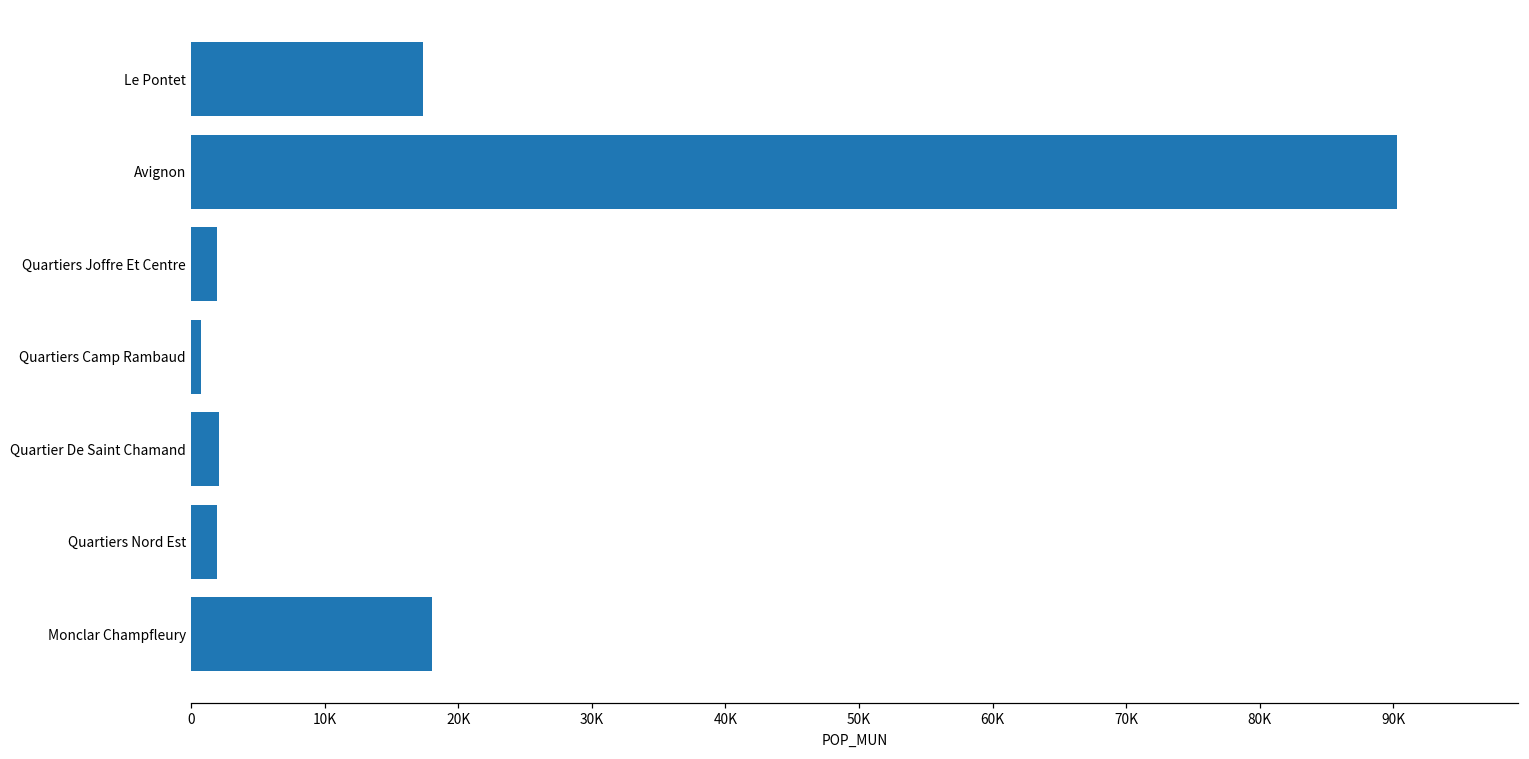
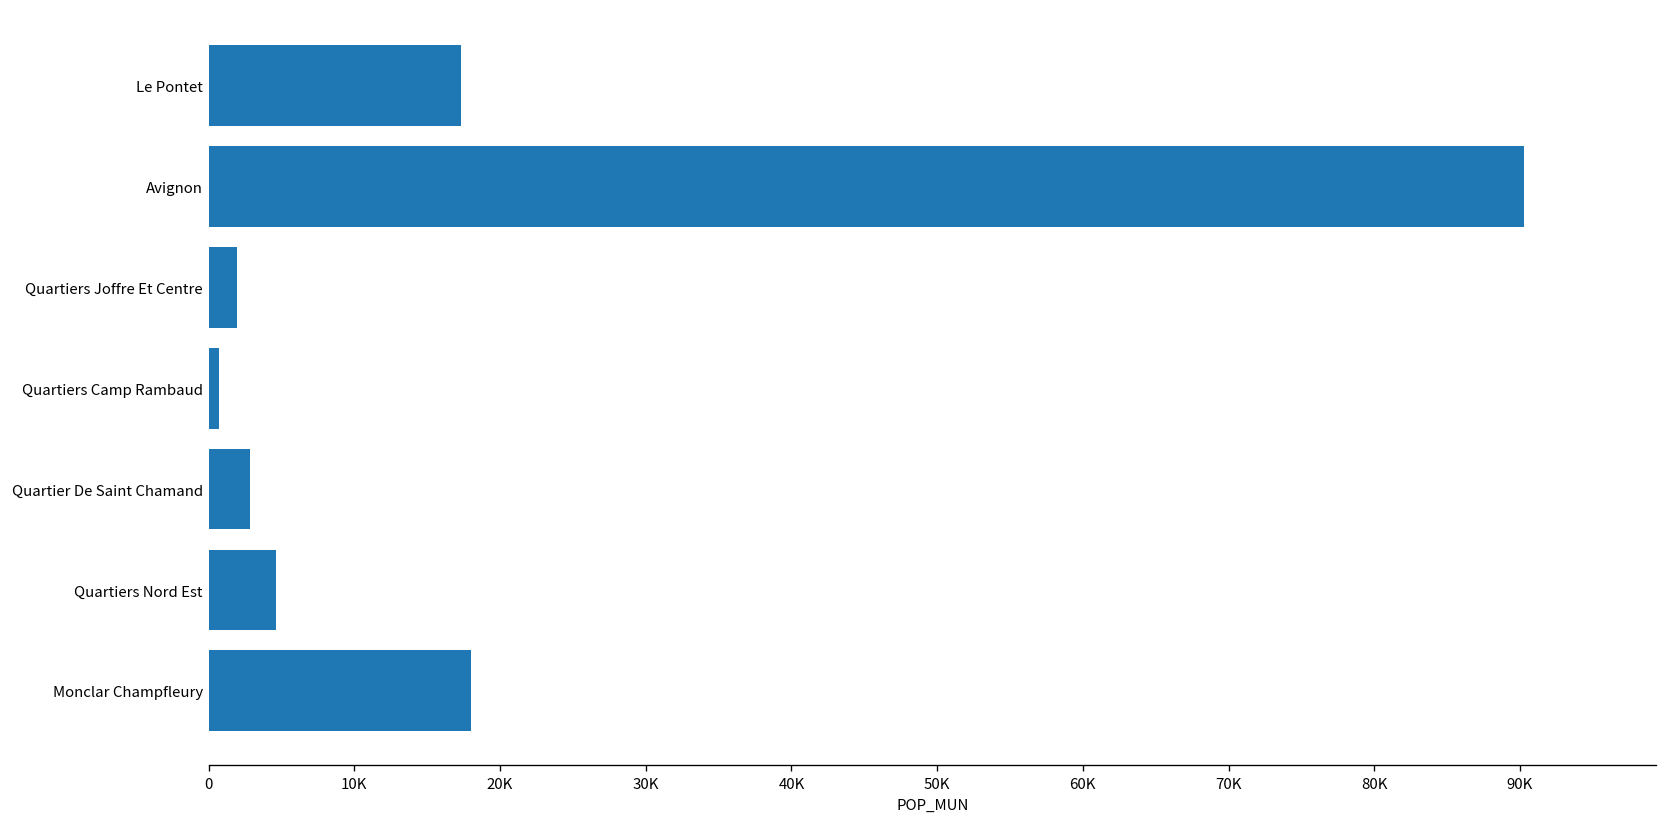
Quartier De Saint Chamand: 2100 -> 2800
Quartiers Nord Est: 1900 -> 4600
